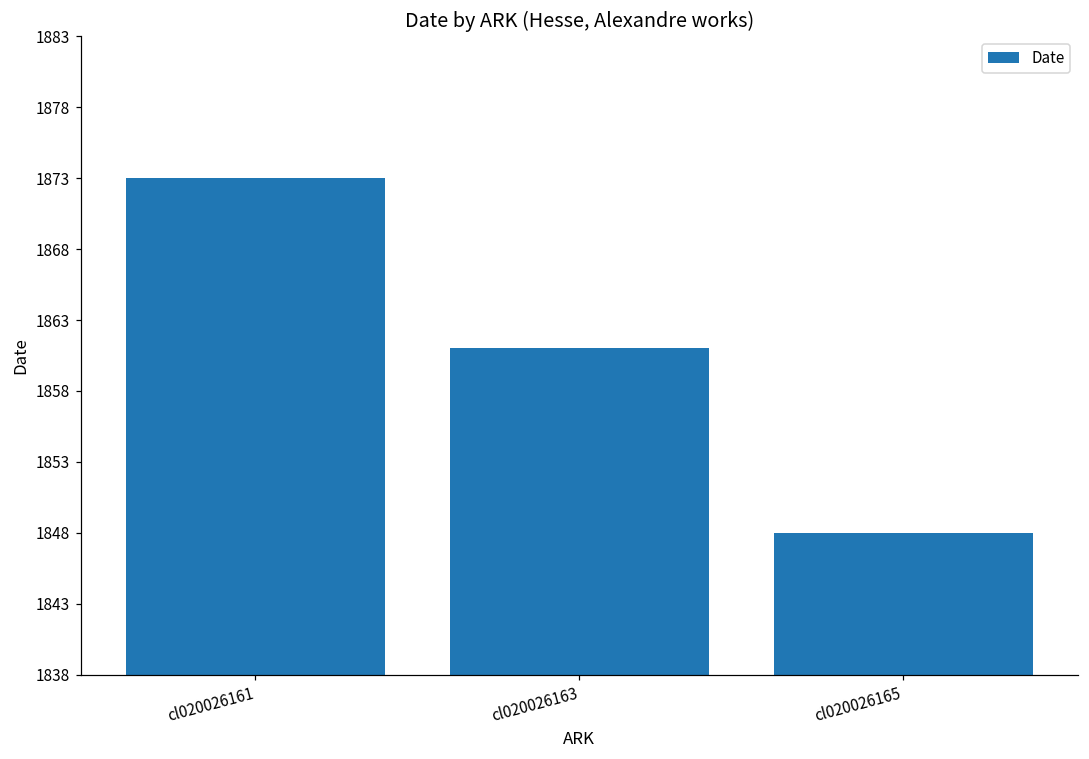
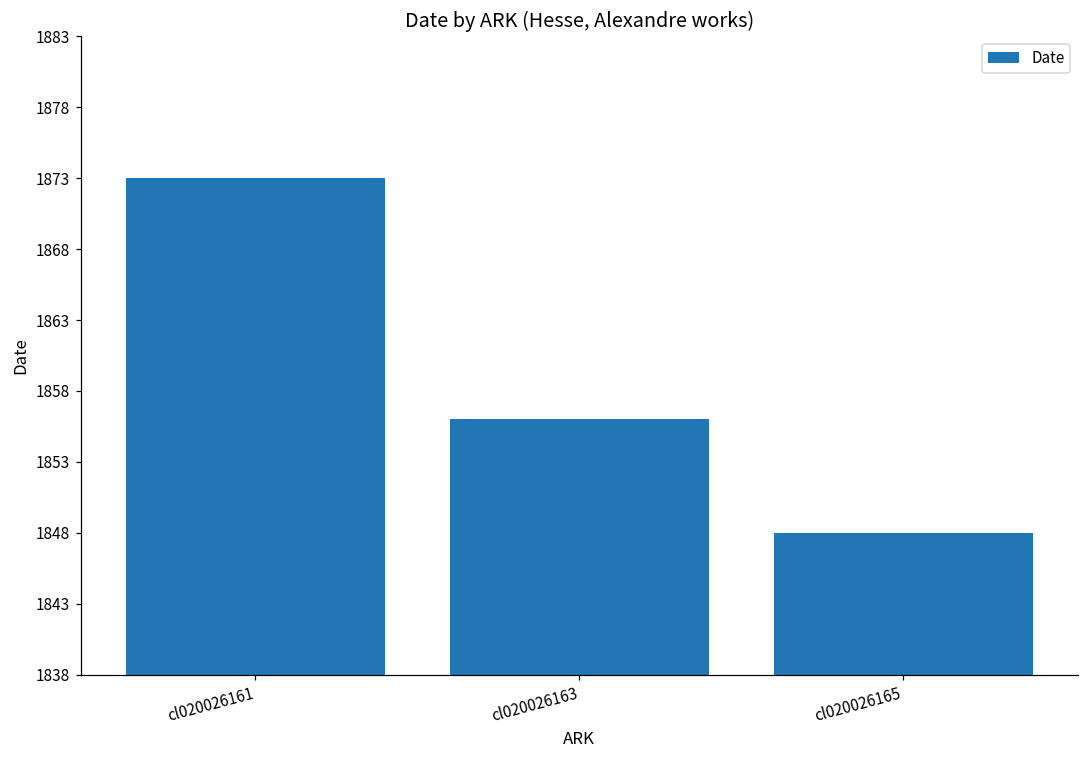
cl020026163: 1861 -> 1856
